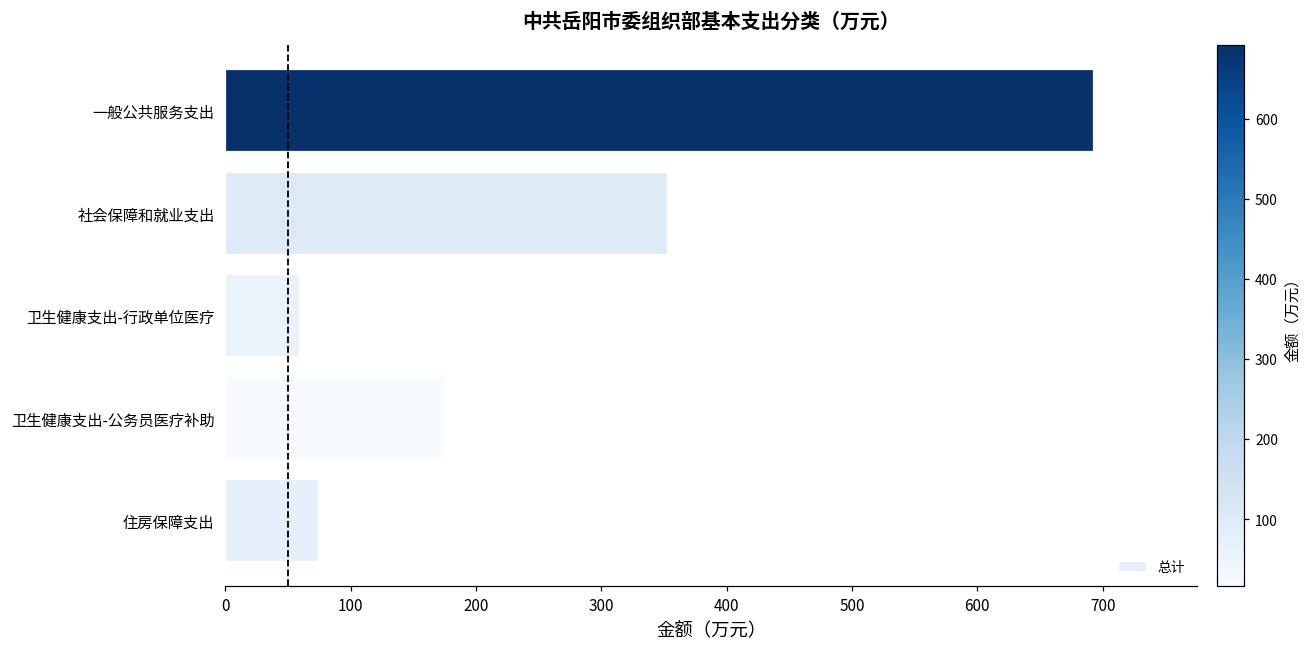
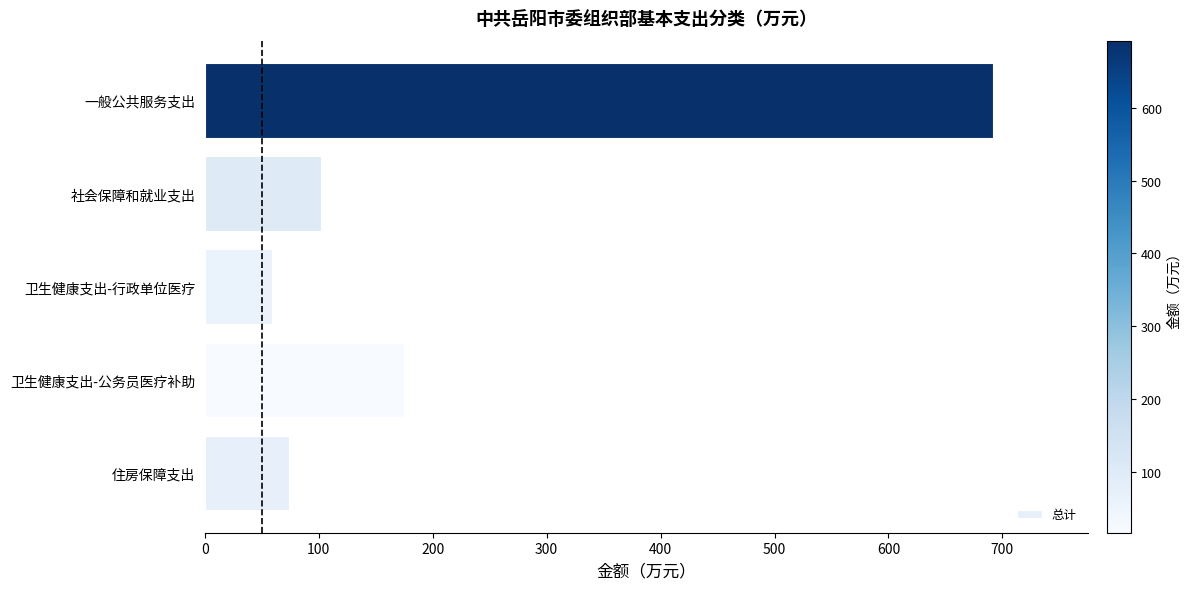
社会保障和就业支出: 352 -> 102
